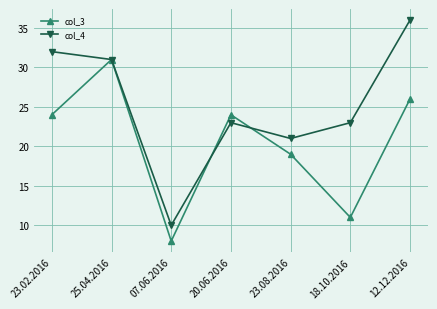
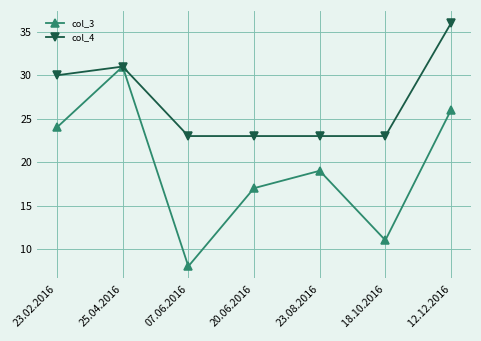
col_4, 23.02.2016: 32 -> 30
col_4, 07.06.2016: 10 -> 23
col_3, 20.06.2016: 24 -> 17
col_4, 23.08.2016: 21 -> 23
